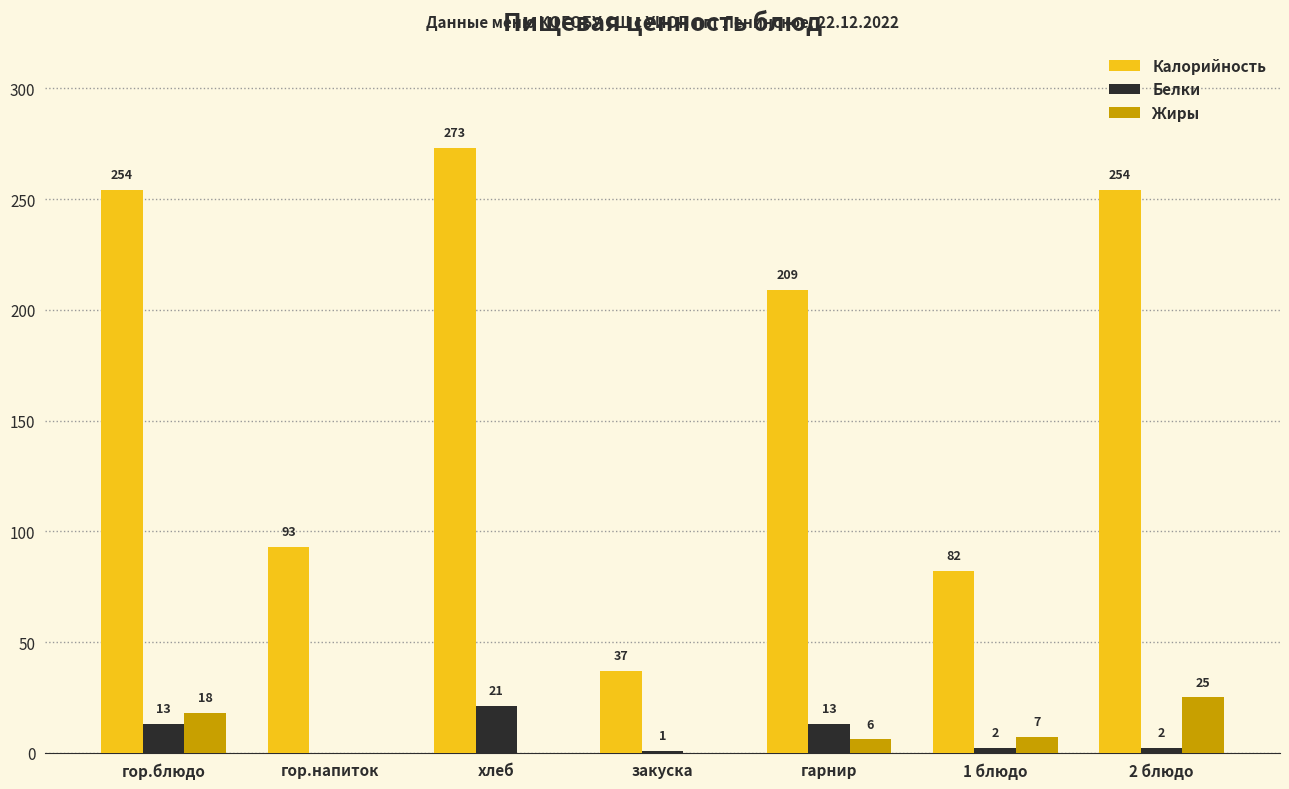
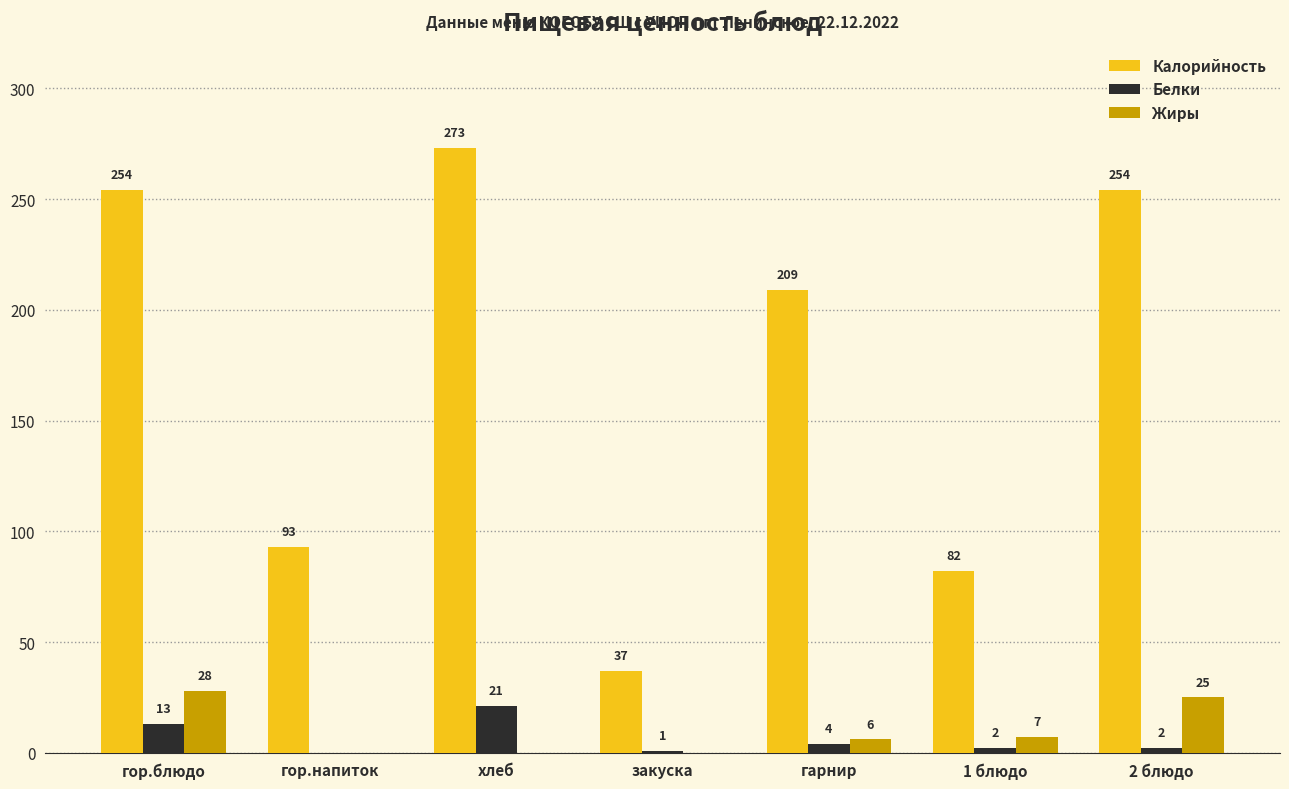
Жиры, гор.блюдо: 18 -> 28
Белки, гарнир: 13 -> 4
